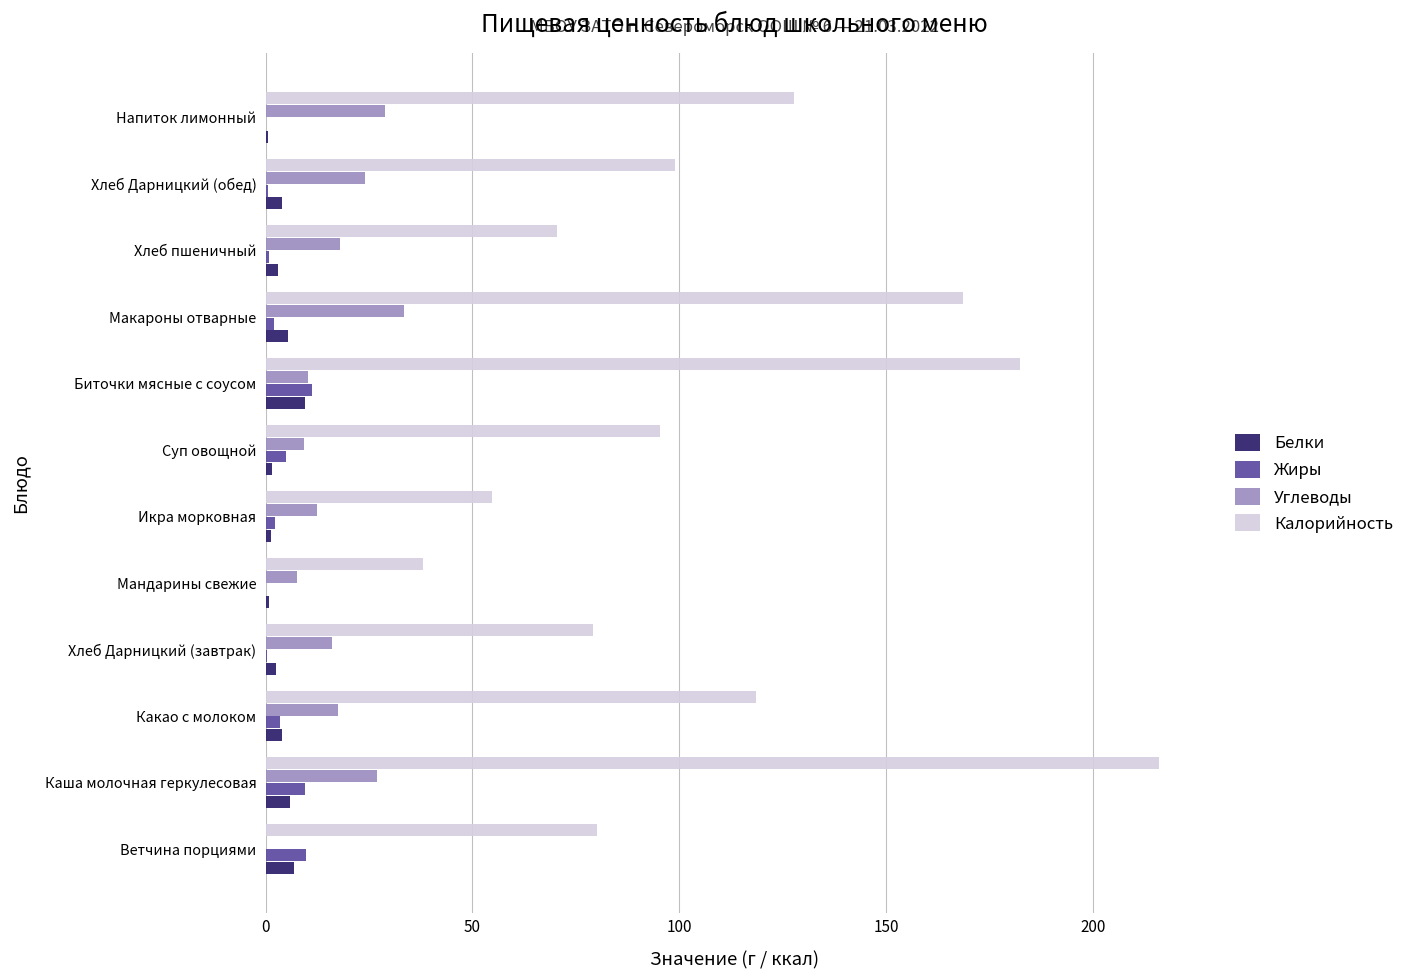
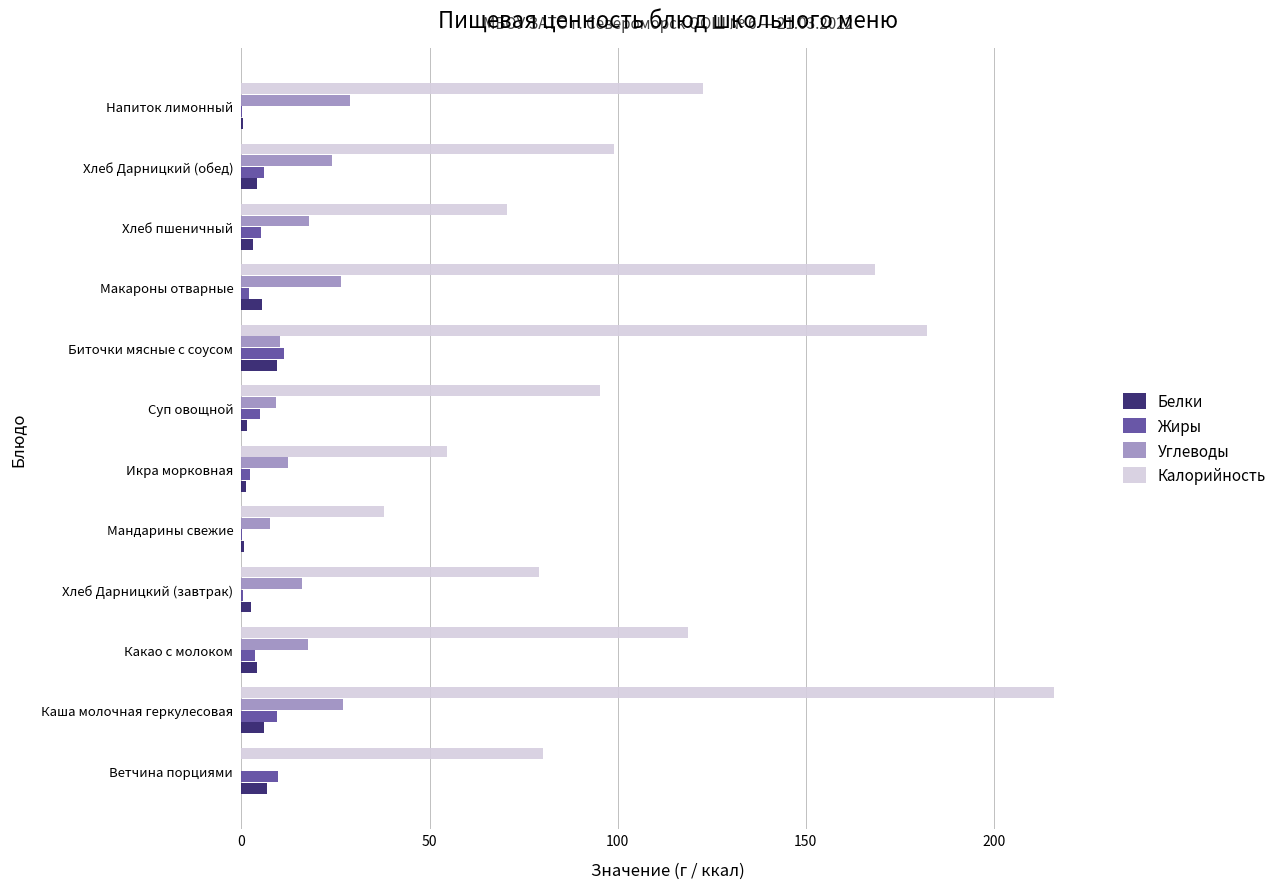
Калорийность, Напиток лимонный: 128 -> 123
Жиры, Хлеб Дарницкий (обед): 1 -> 6
Жиры, Хлеб пшеничный: 1 -> 5
Углеводы, Макароны отварные: 34 -> 26
